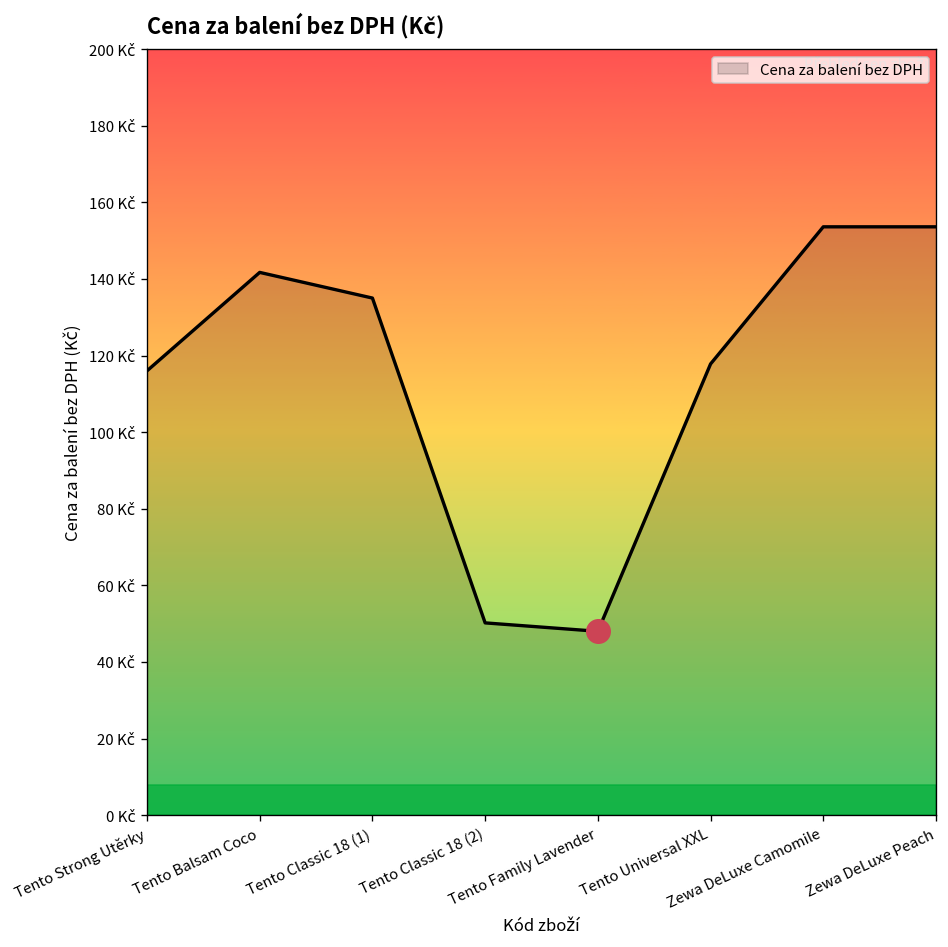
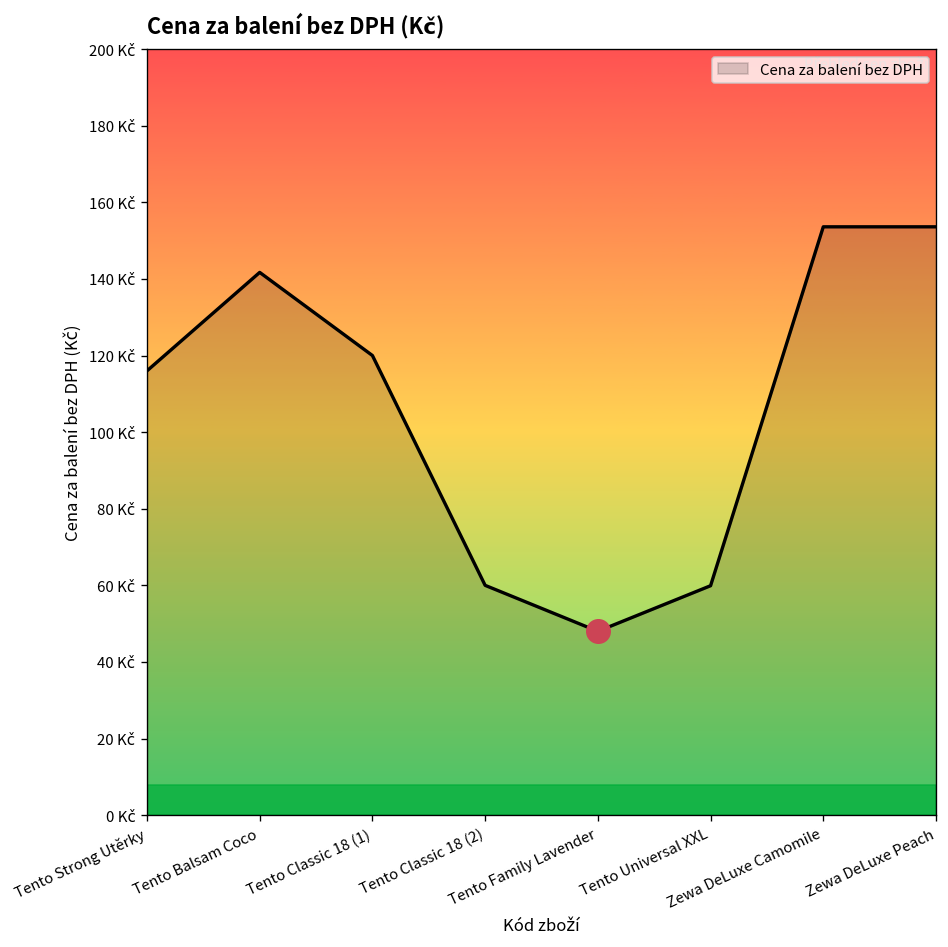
Cena za balení bez DPH, Tento Classic 18 (1): 135 Kč -> 120 Kč
Cena za balení bez DPH, Tento Classic 18 (2): 50 Kč -> 60 Kč
Cena za balení bez DPH, Tento Universal XXL: 118 Kč -> 60 Kč
